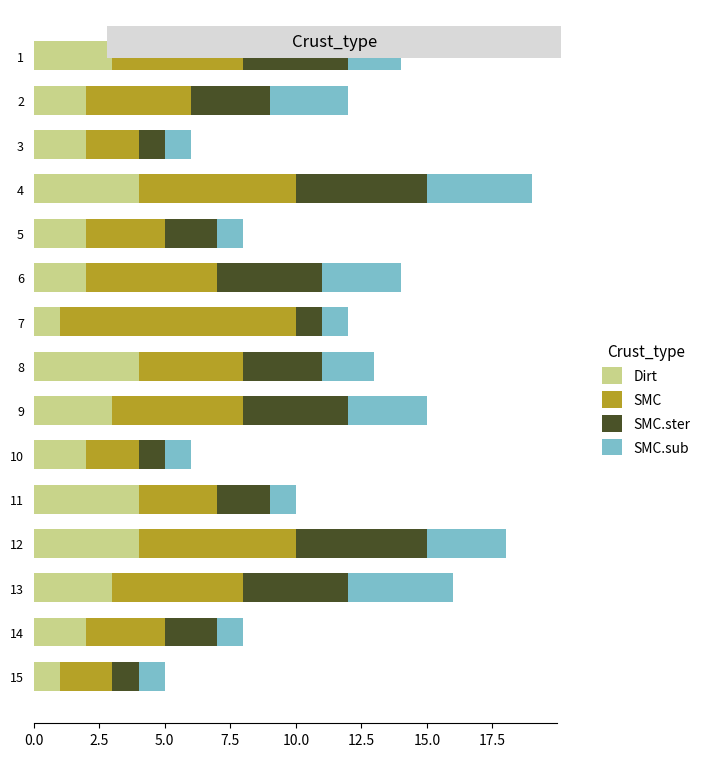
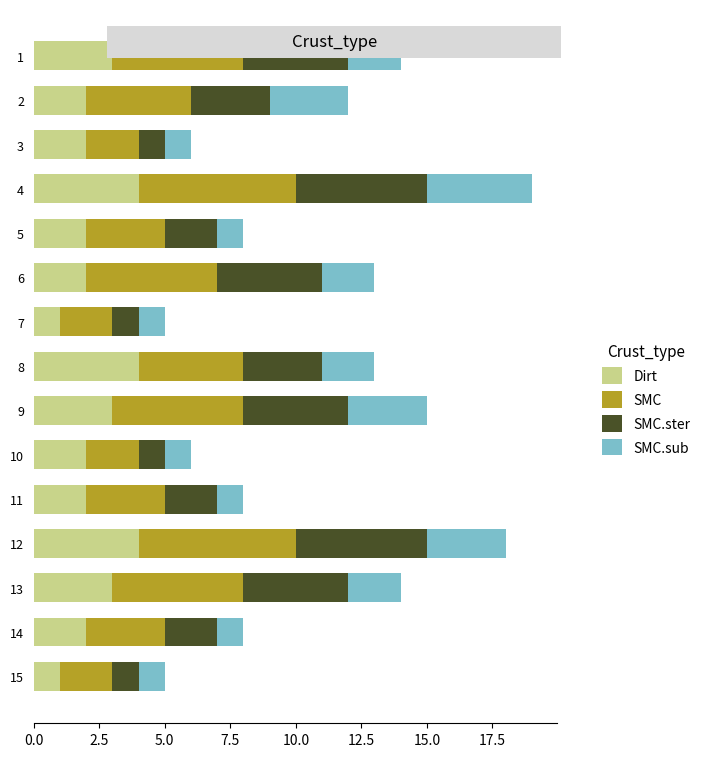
SMC.sub, 6: 3 -> 2
SMC, 7: 9 -> 2
Dirt, 11: 4 -> 2
SMC.sub, 13: 4 -> 2
